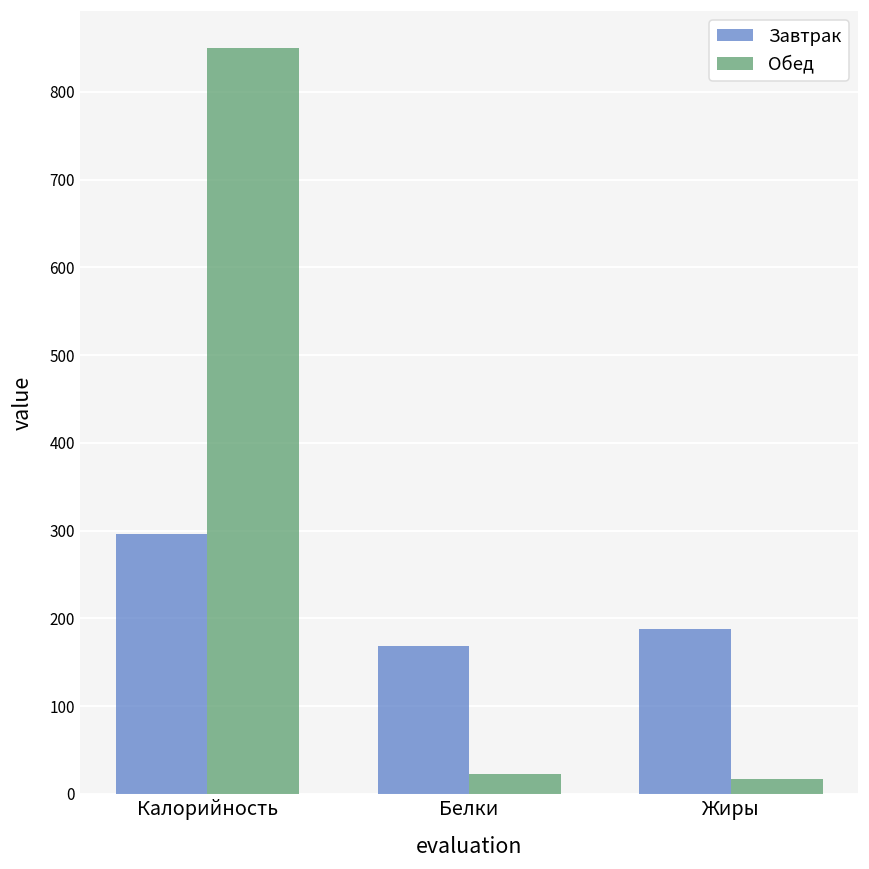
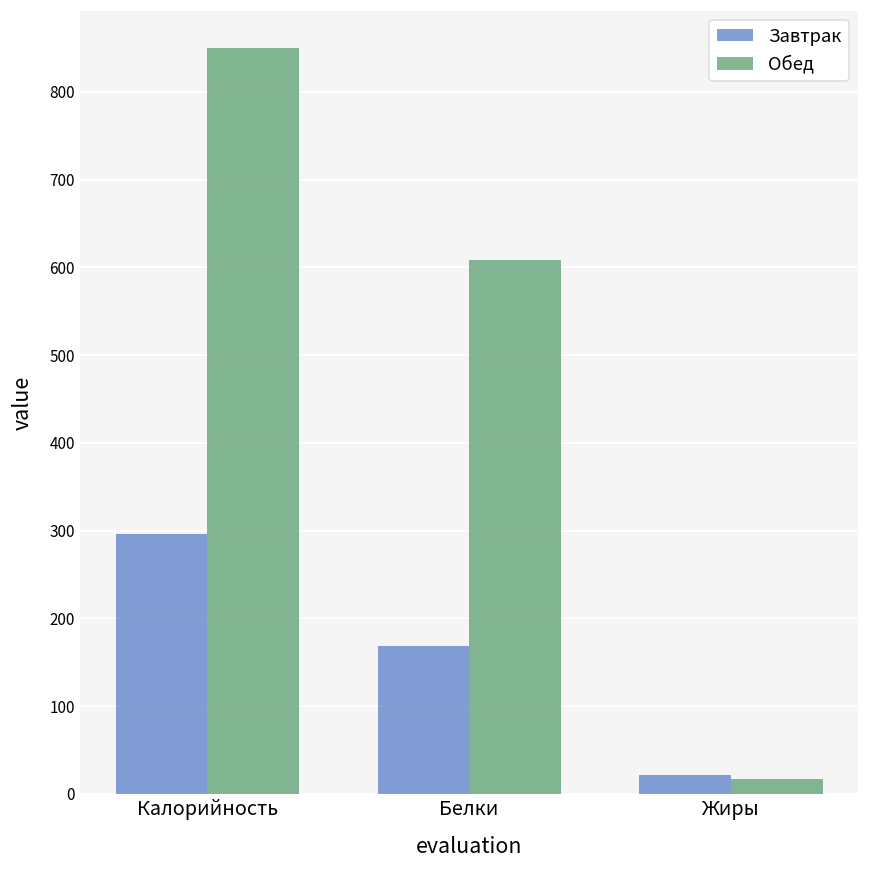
Обед, Белки: 20 -> 610
Завтрак, Жиры: 190 -> 20
